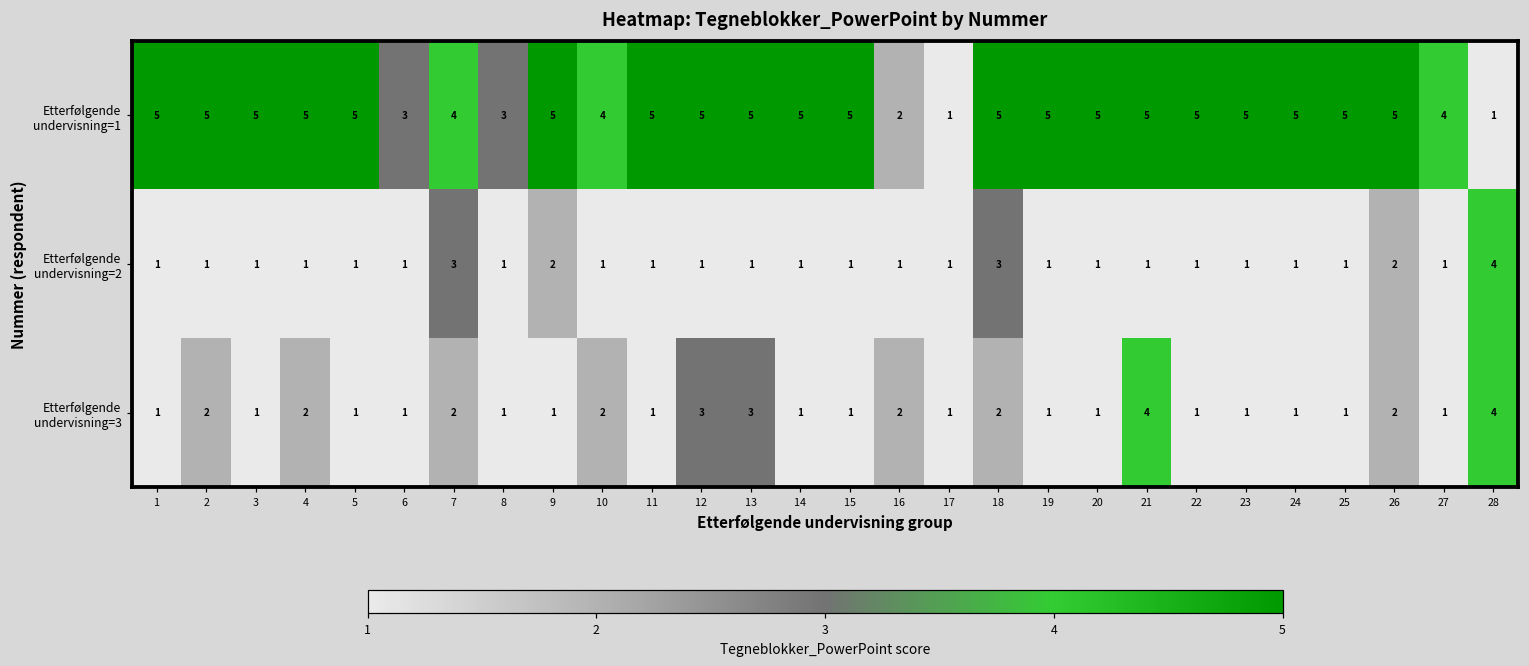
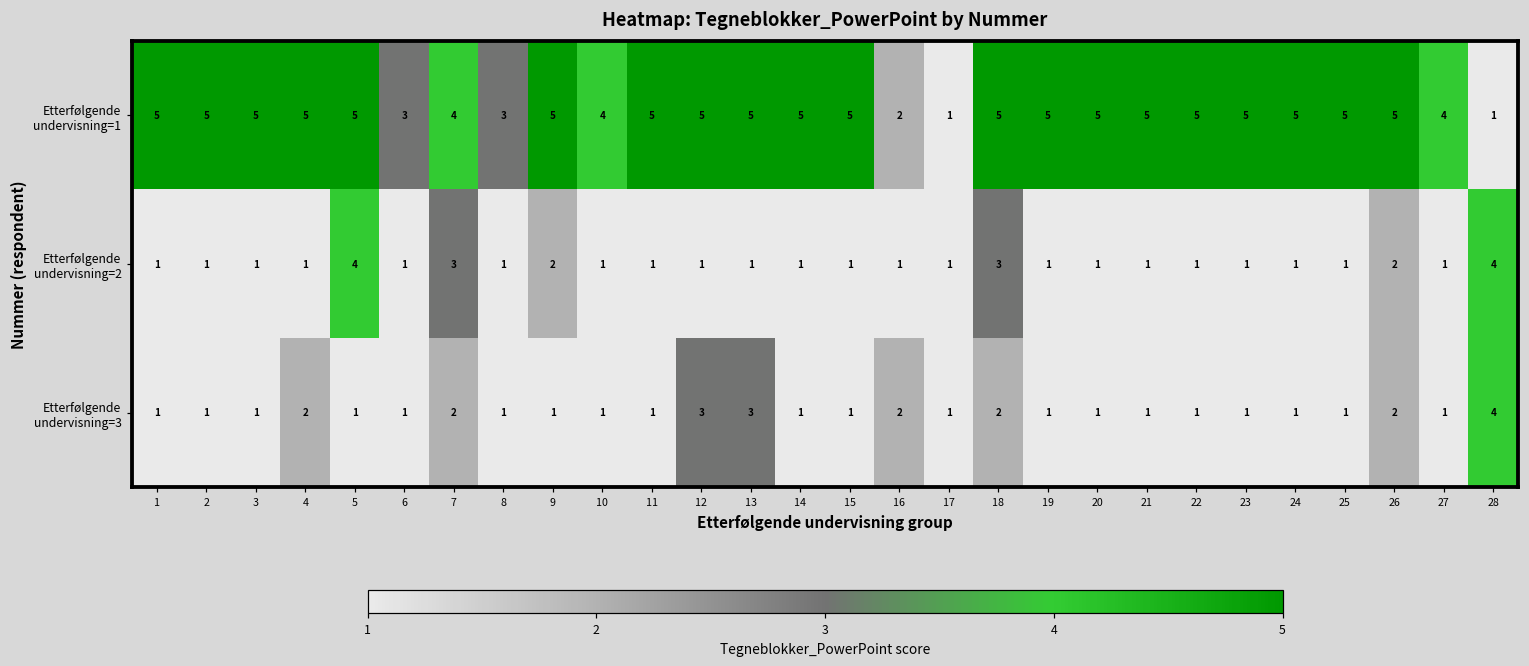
Etterfølgende undervisning=2, 5: 1 -> 4
Etterfølgende undervisning=3, 2: 2 -> 1
Etterfølgende undervisning=3, 10: 2 -> 1
Etterfølgende undervisning=3, 21: 4 -> 1
